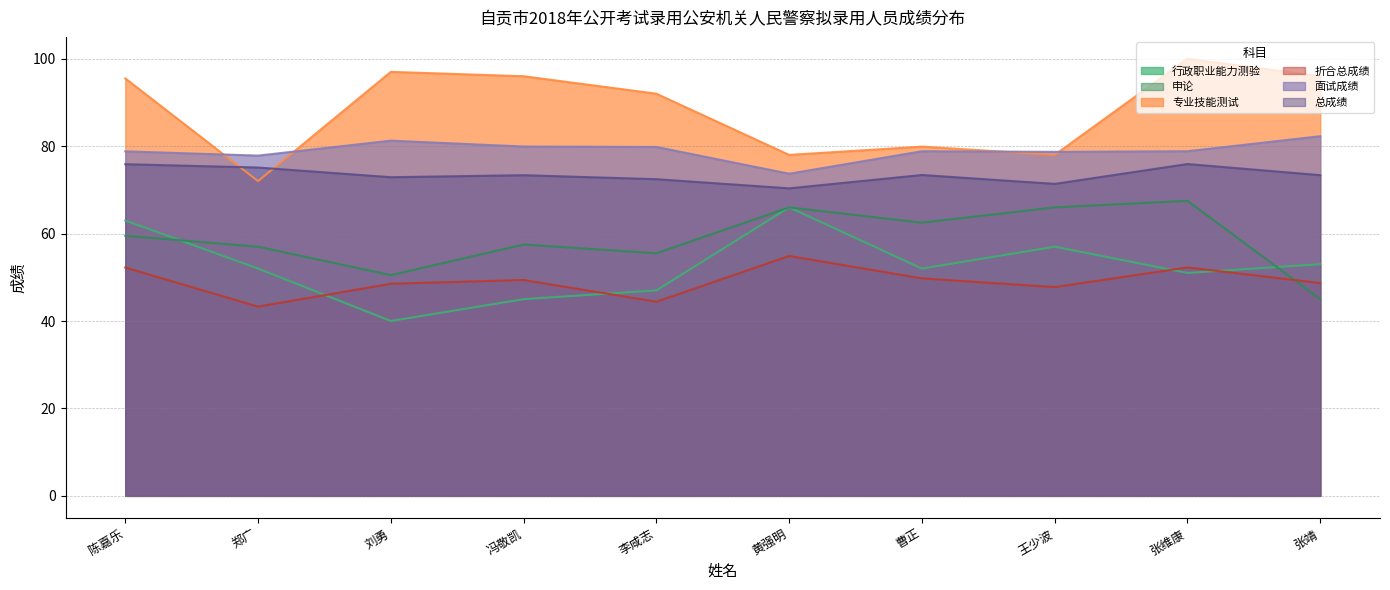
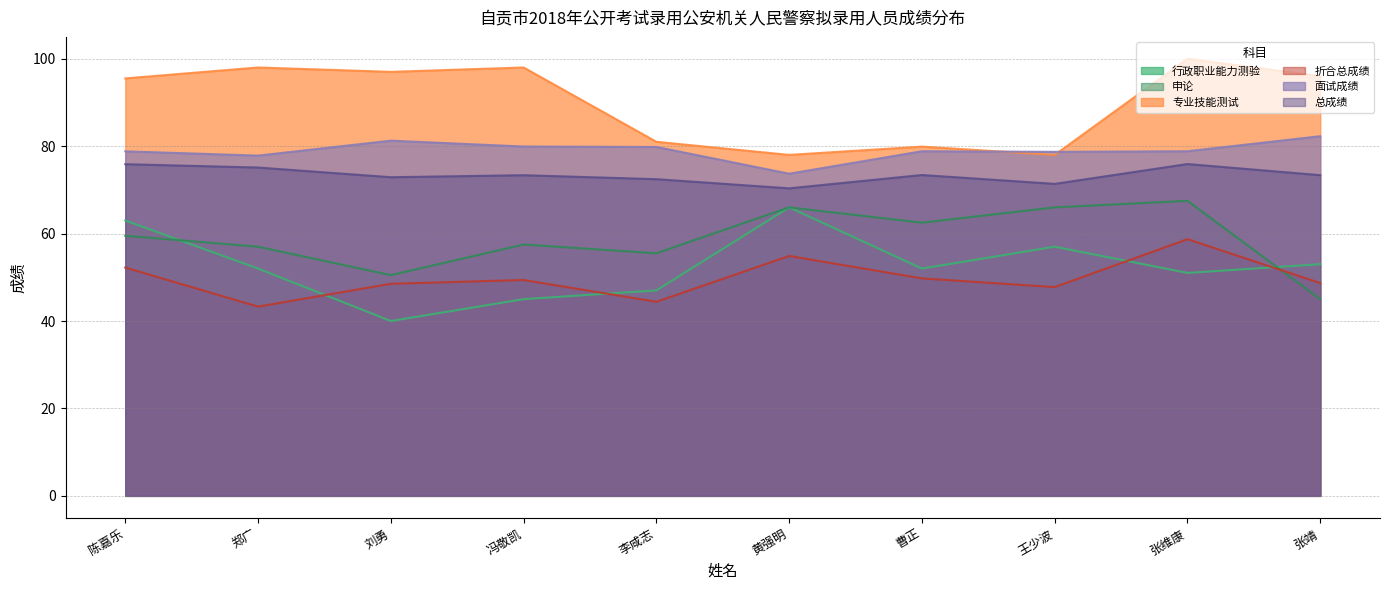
专业技能测试, 郑广: 72 -> 98
专业技能测试, 冯敬凯: 96 -> 98
专业技能测试, 李咸志: 92 -> 81
折合总成绩, 张维康: 52 -> 59
